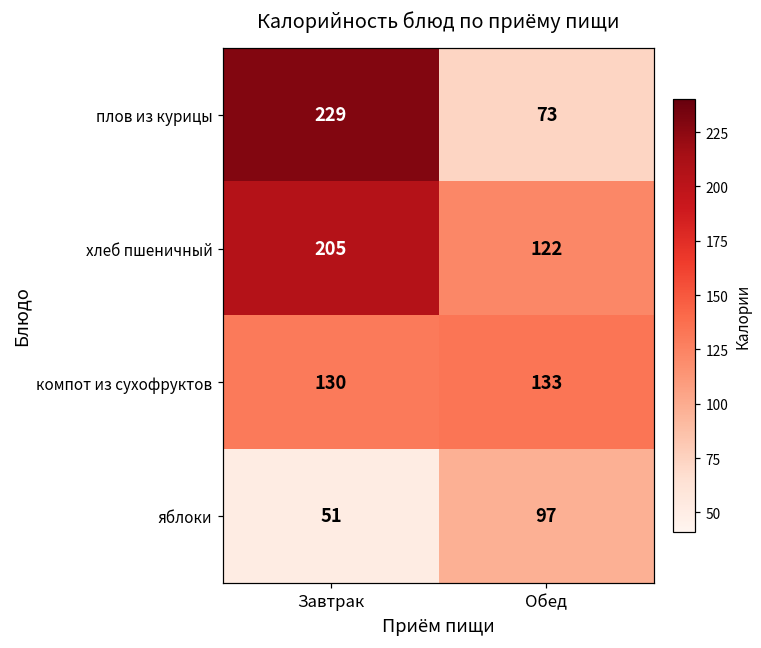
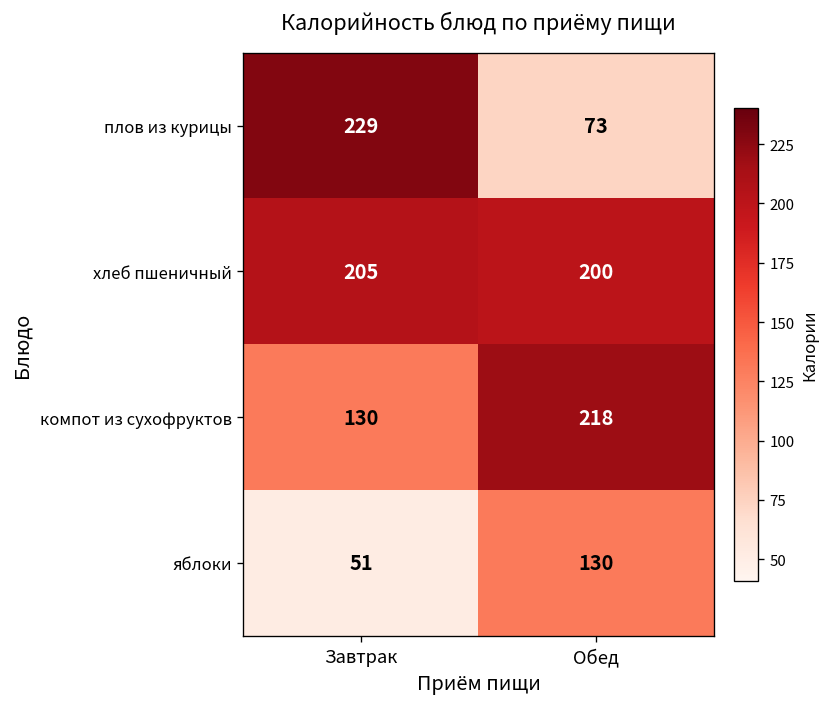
хлеб пшеничный, Обед: 122 -> 200
компот из сухофруктов, Обед: 133 -> 218
яблоки, Обед: 97 -> 130
